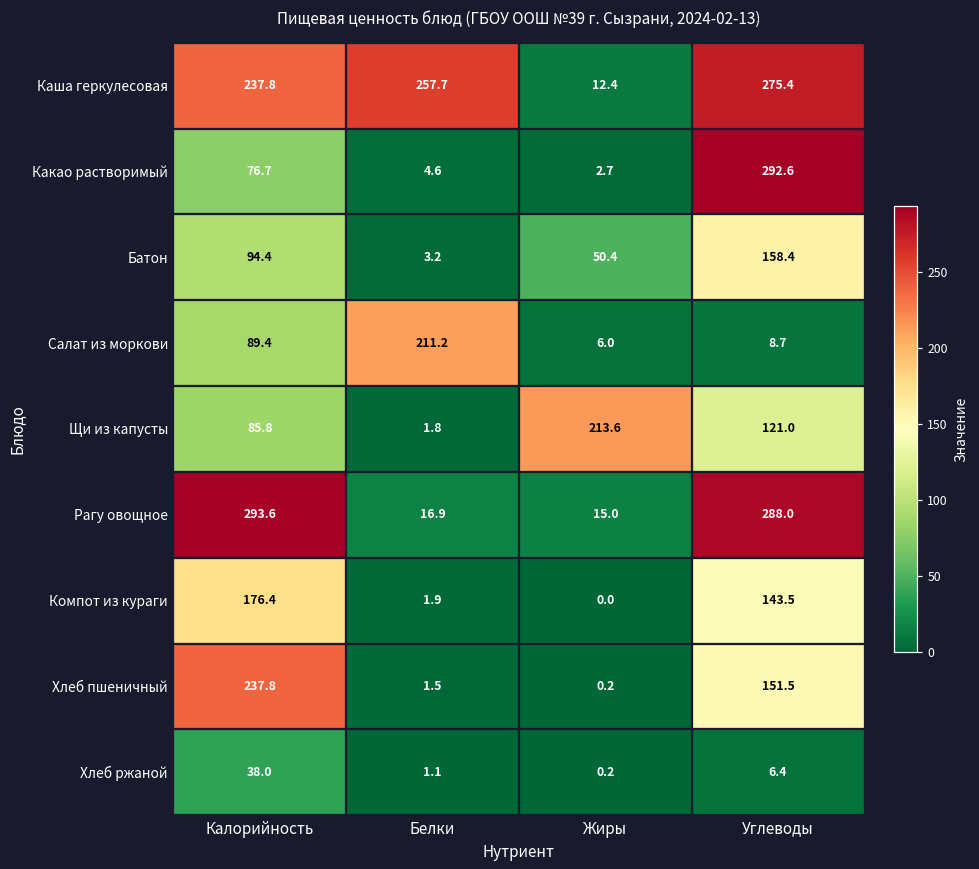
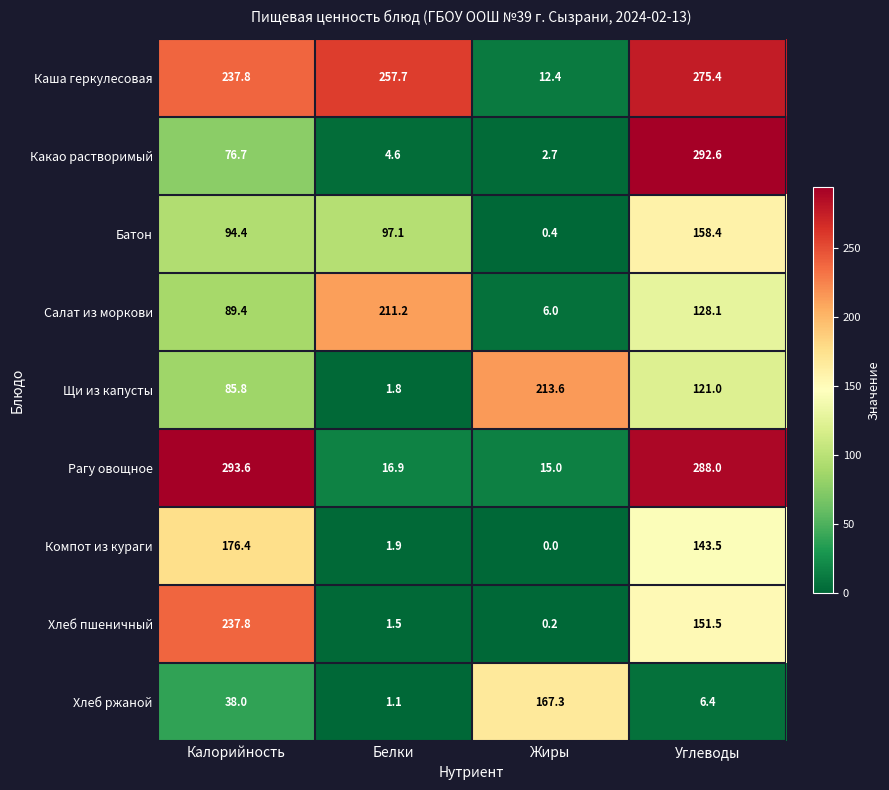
Батон, Белки: 3.2 -> 97.1
Батон, Жиры: 50.4 -> 0.4
Салат из моркови, Углеводы: 8.7 -> 128.1
Хлеб ржаной, Жиры: 0.2 -> 167.3
